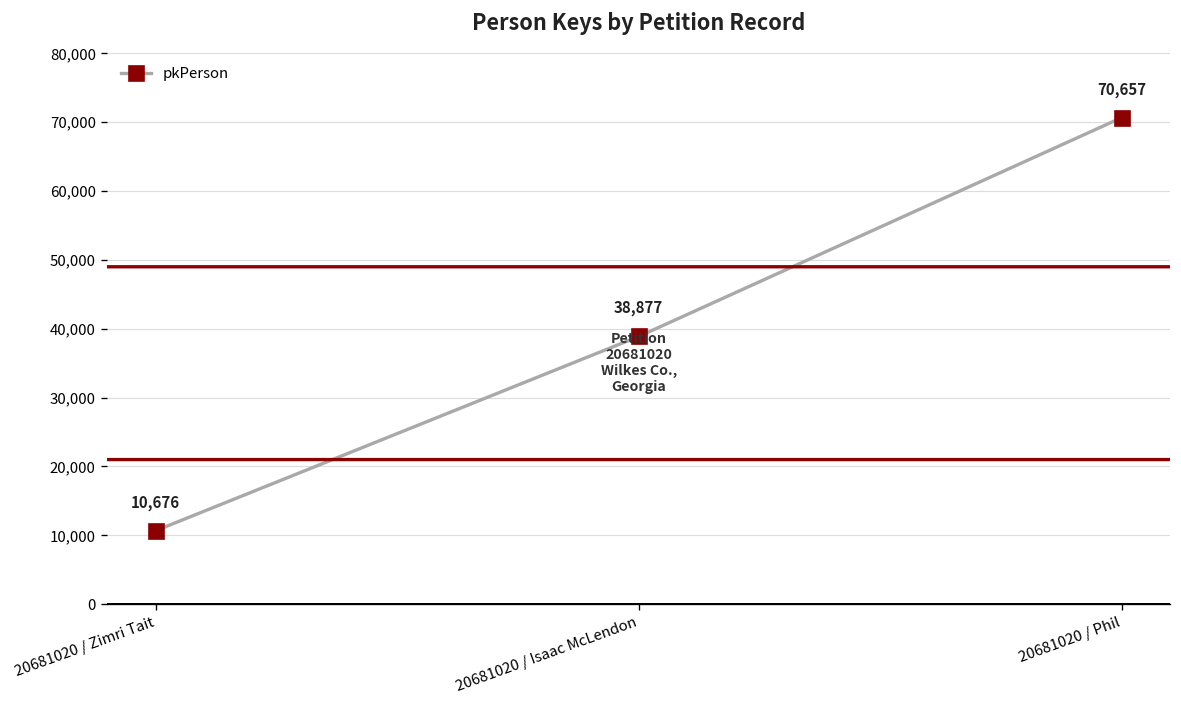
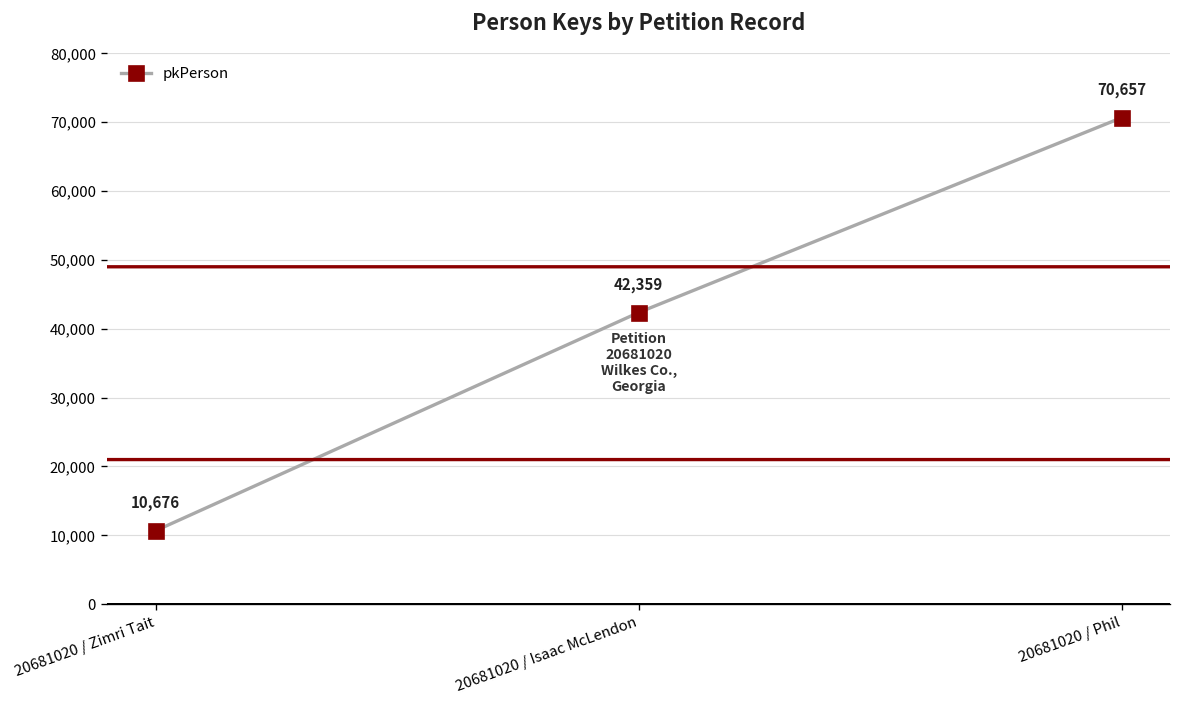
20681020 / Isaac McLendon: 38,877 -> 42,359
